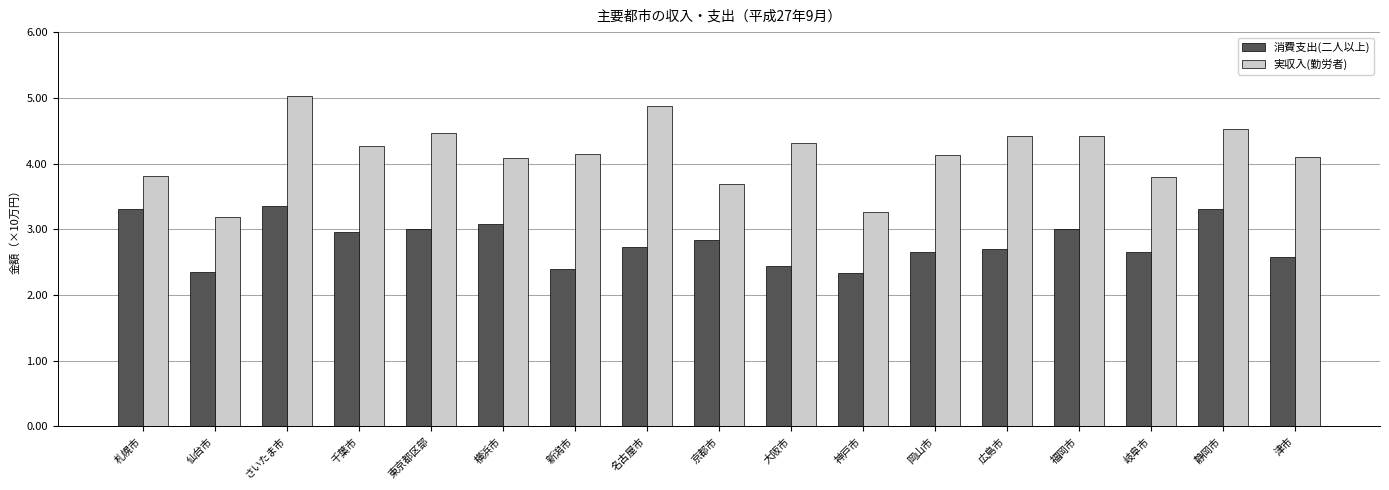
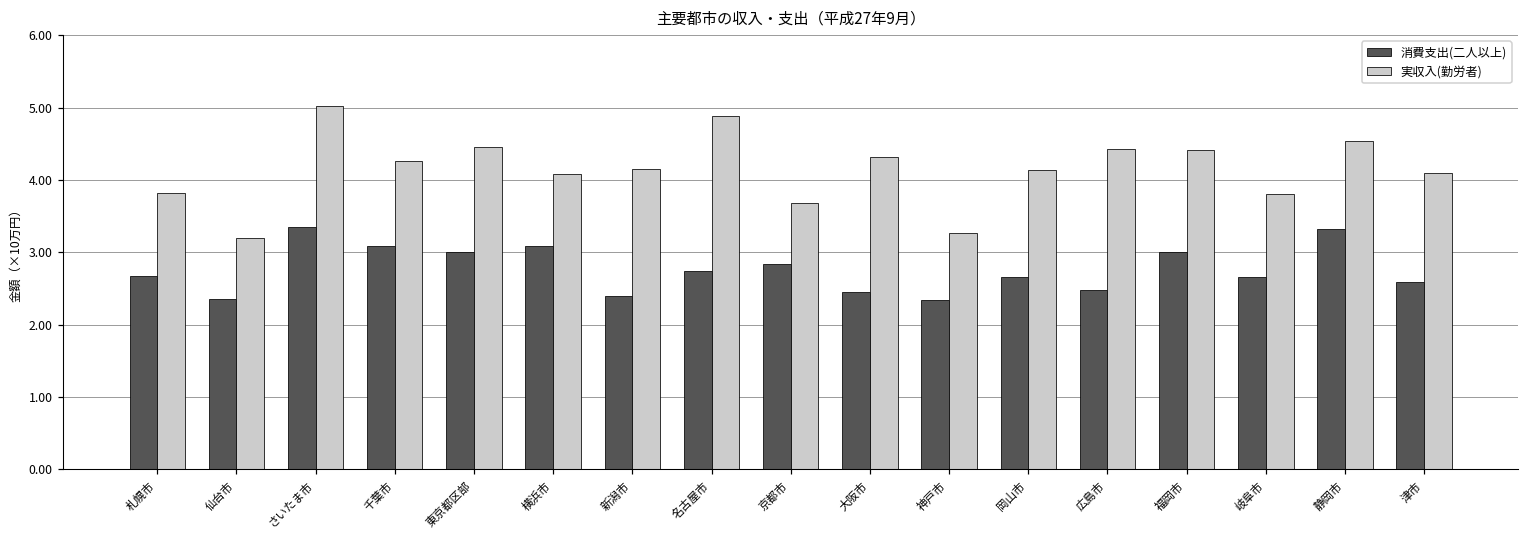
消費支出(二人以上), 札幌市: 3.3 -> 2.7
消費支出(二人以上), 千葉市: 3.0 -> 3.1
消費支出(二人以上), 広島市: 2.7 -> 2.5
